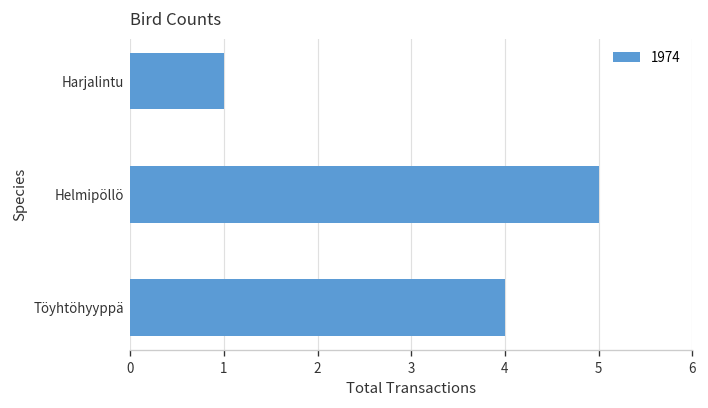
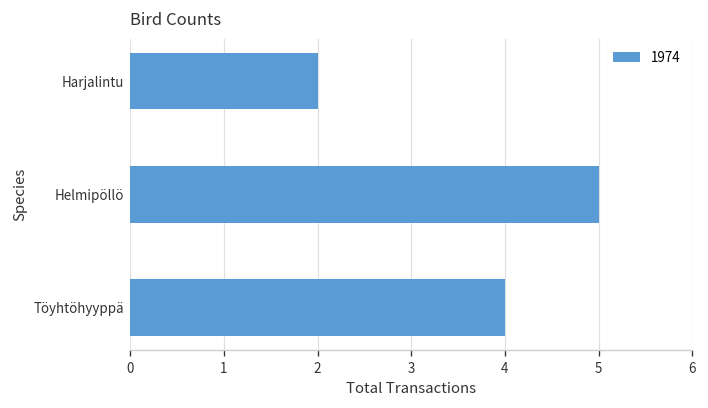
Harjalintu: 1 -> 2
